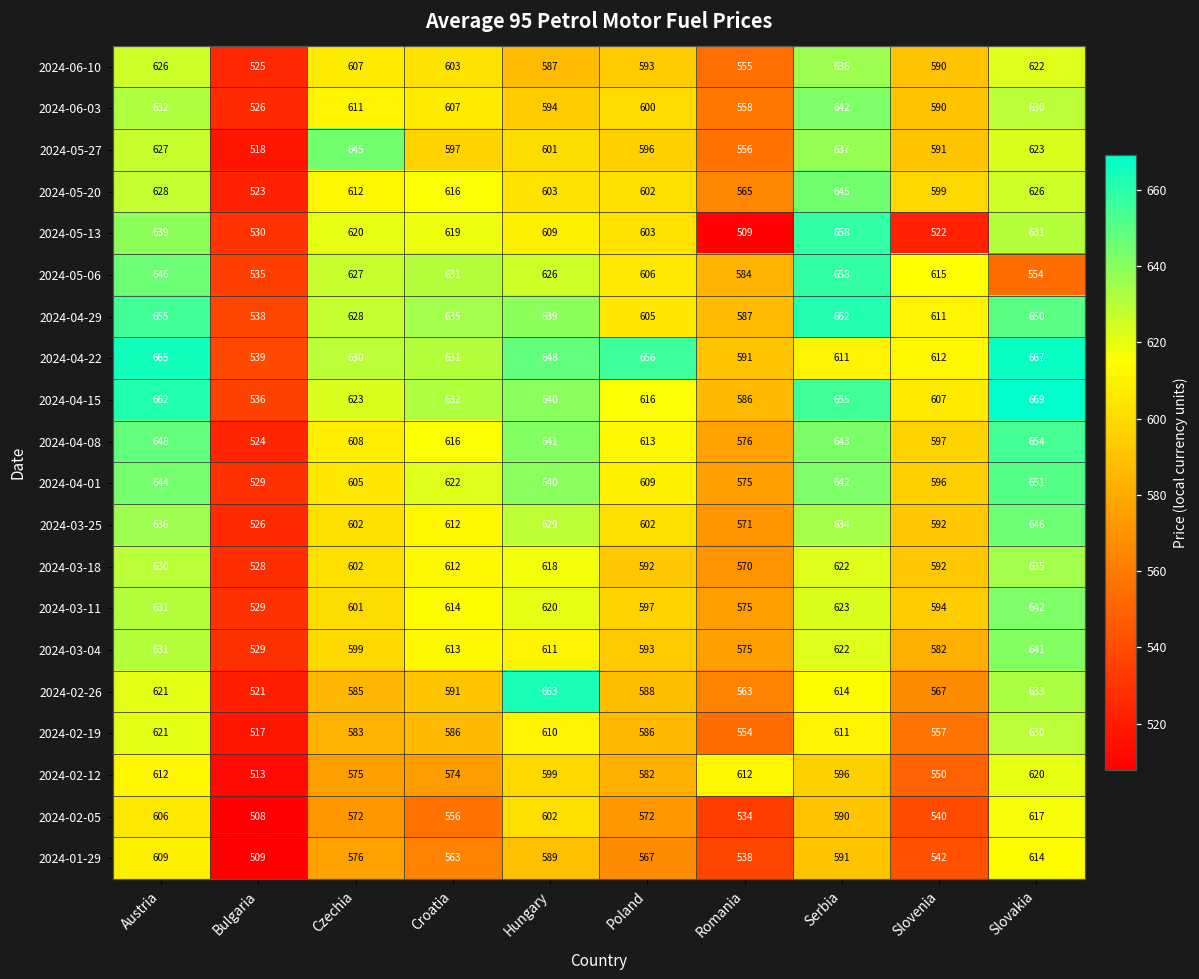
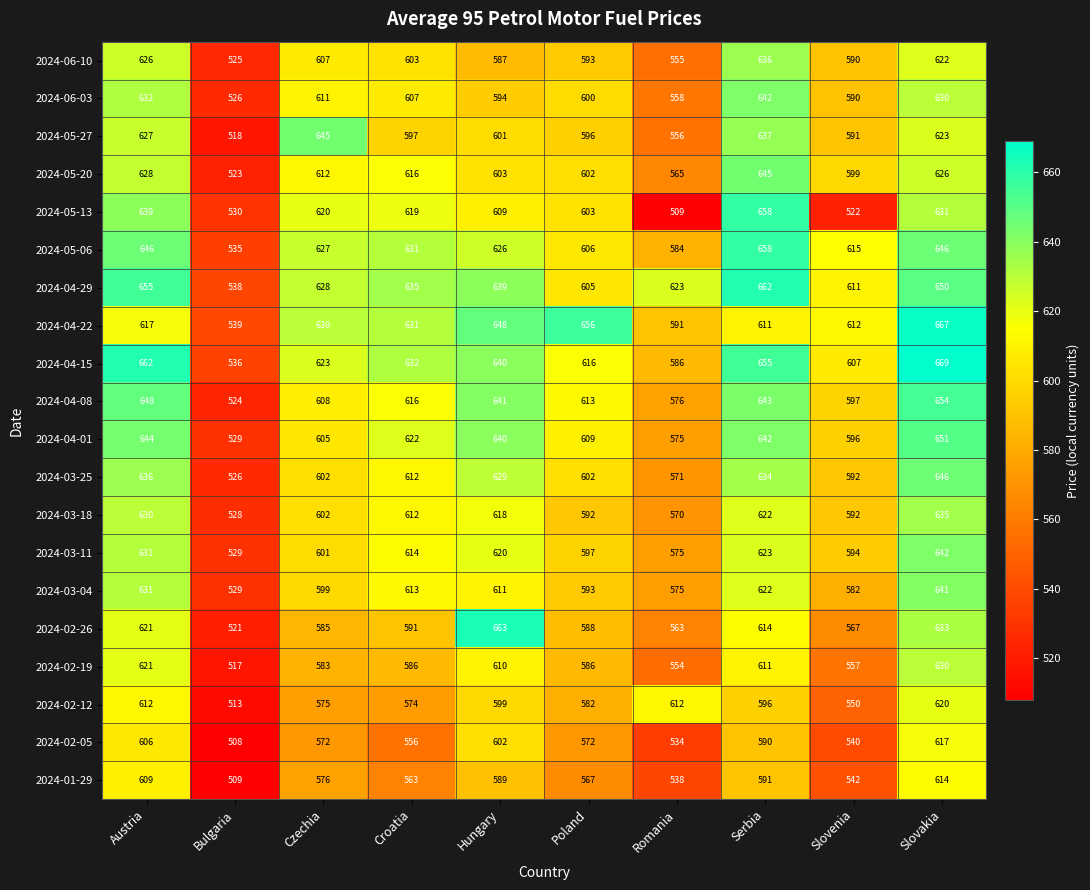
2024-05-06, Slovakia: 554 -> 646
2024-04-29, Romania: 587 -> 623
2024-04-22, Austria: 665 -> 617
